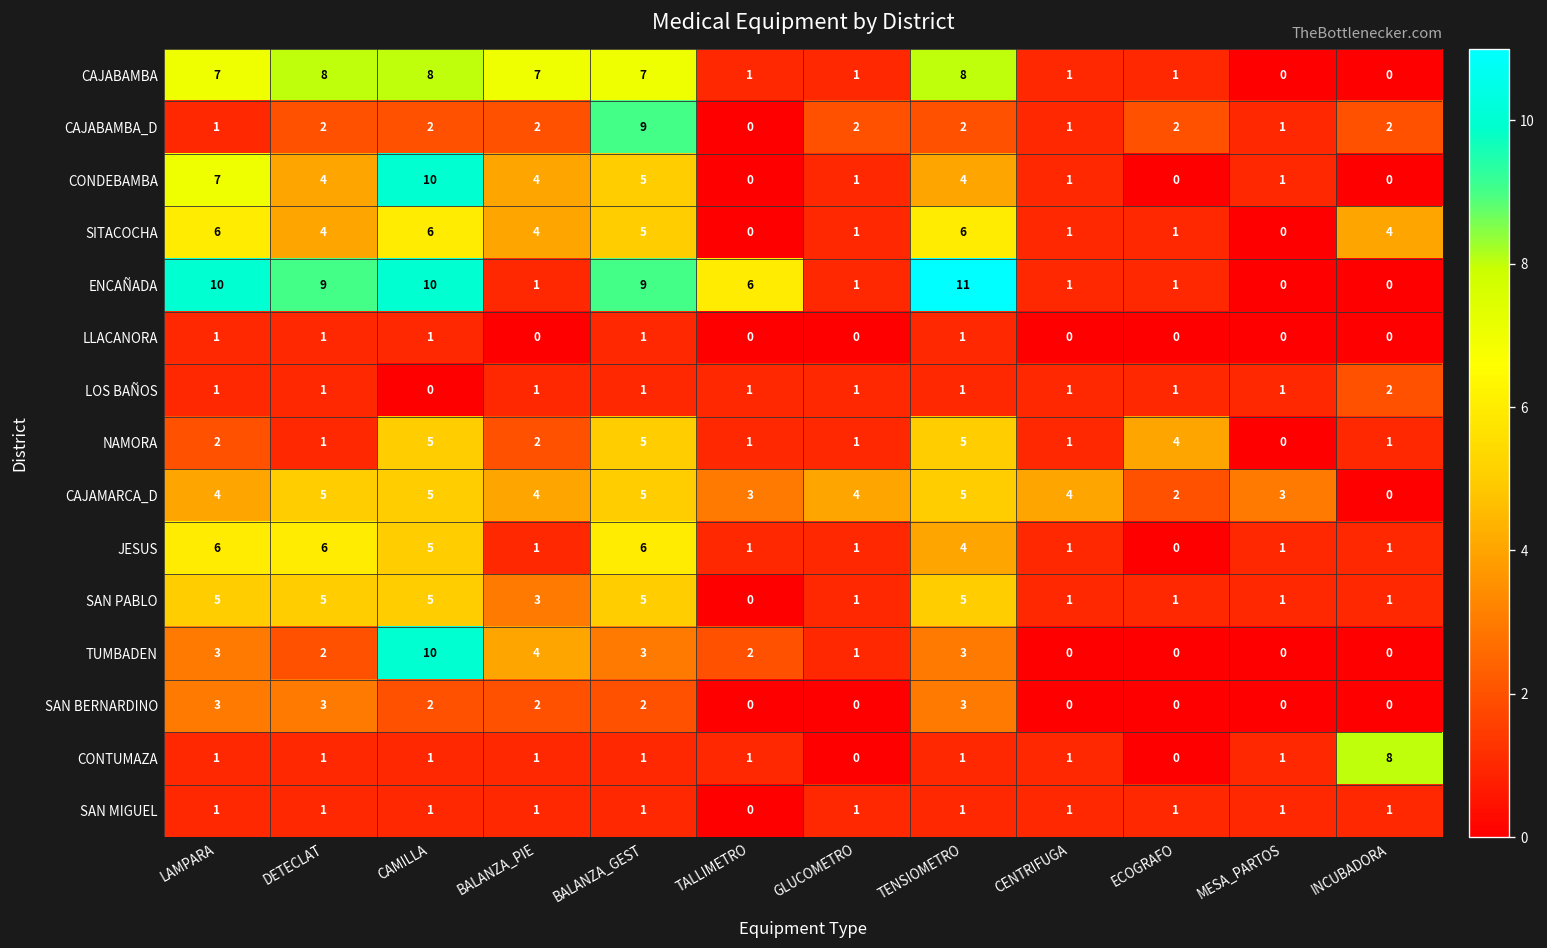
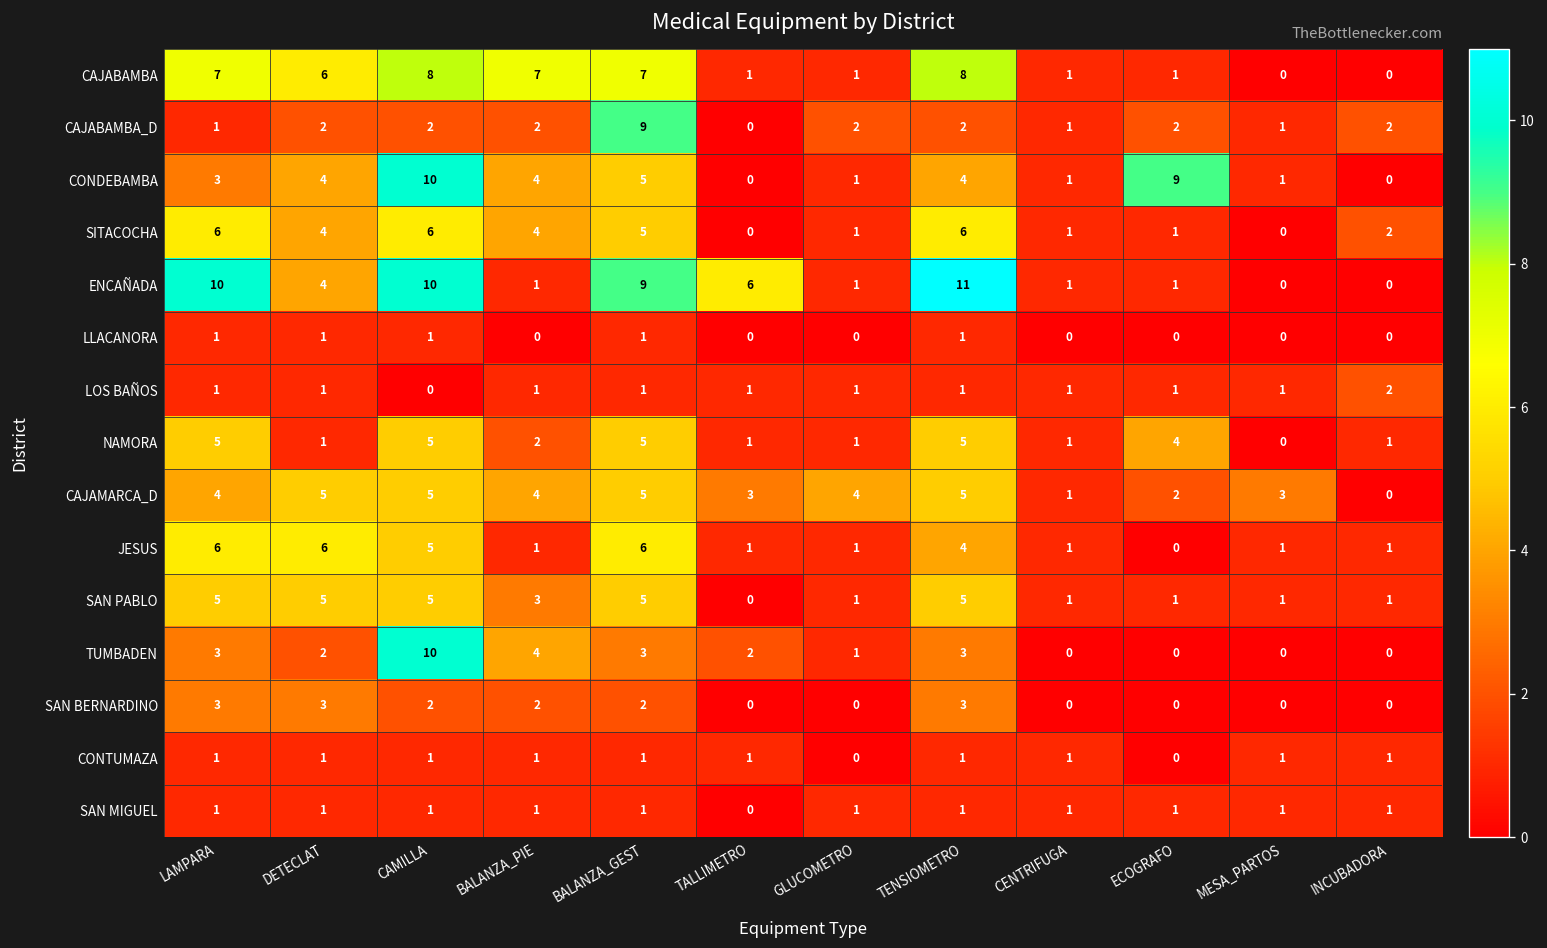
CAJABAMBA, DETECLAT: 8 -> 6
CONDEBAMBA, LAMPARA: 7 -> 3
CONDEBAMBA, ECOGRAFO: 0 -> 9
SITACOCHA, INCUBADORA: 4 -> 2
ENCAÑADA, DETECLAT: 9 -> 4
NAMORA, LAMPARA: 2 -> 5
CAJAMARCA_D, CENTRIFUGA: 4 -> 1
CONTUMAZA, INCUBADORA: 8 -> 1
